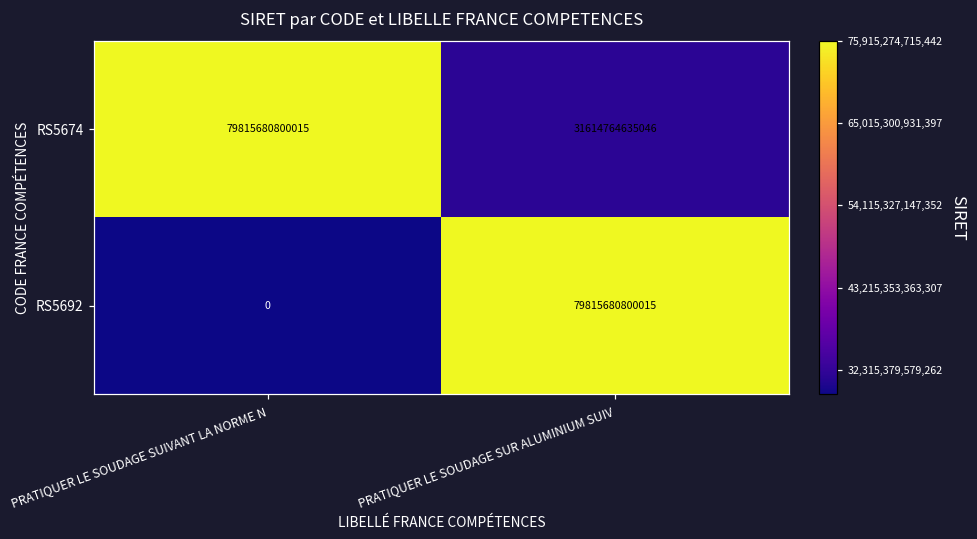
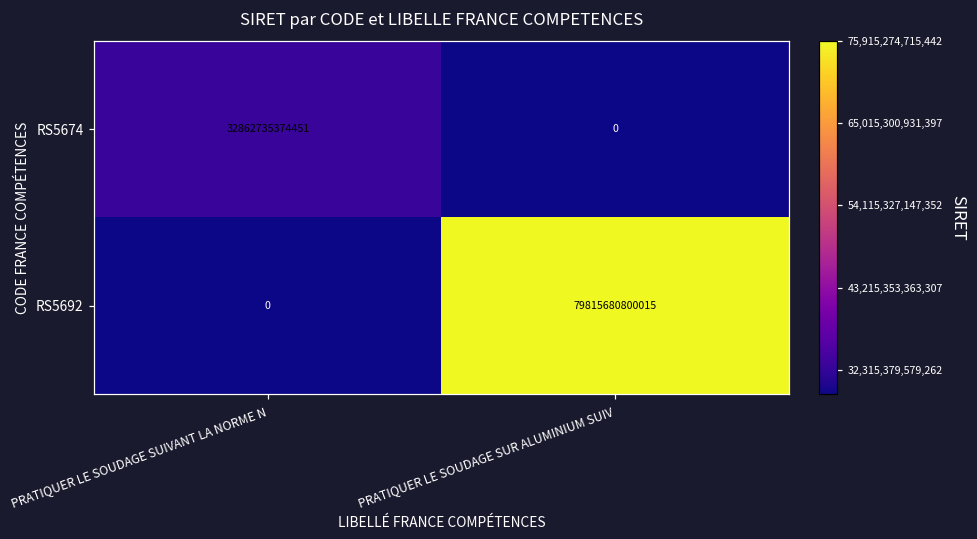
RS5674, PRATIQUER LE SOUDAGE SUIVANT LA NORME N: 79815680800015 -> 32862735374451
RS5674, PRATIQUER LE SOUDAGE SUR ALUMINIUM SUIV: 31614764635046 -> 0
